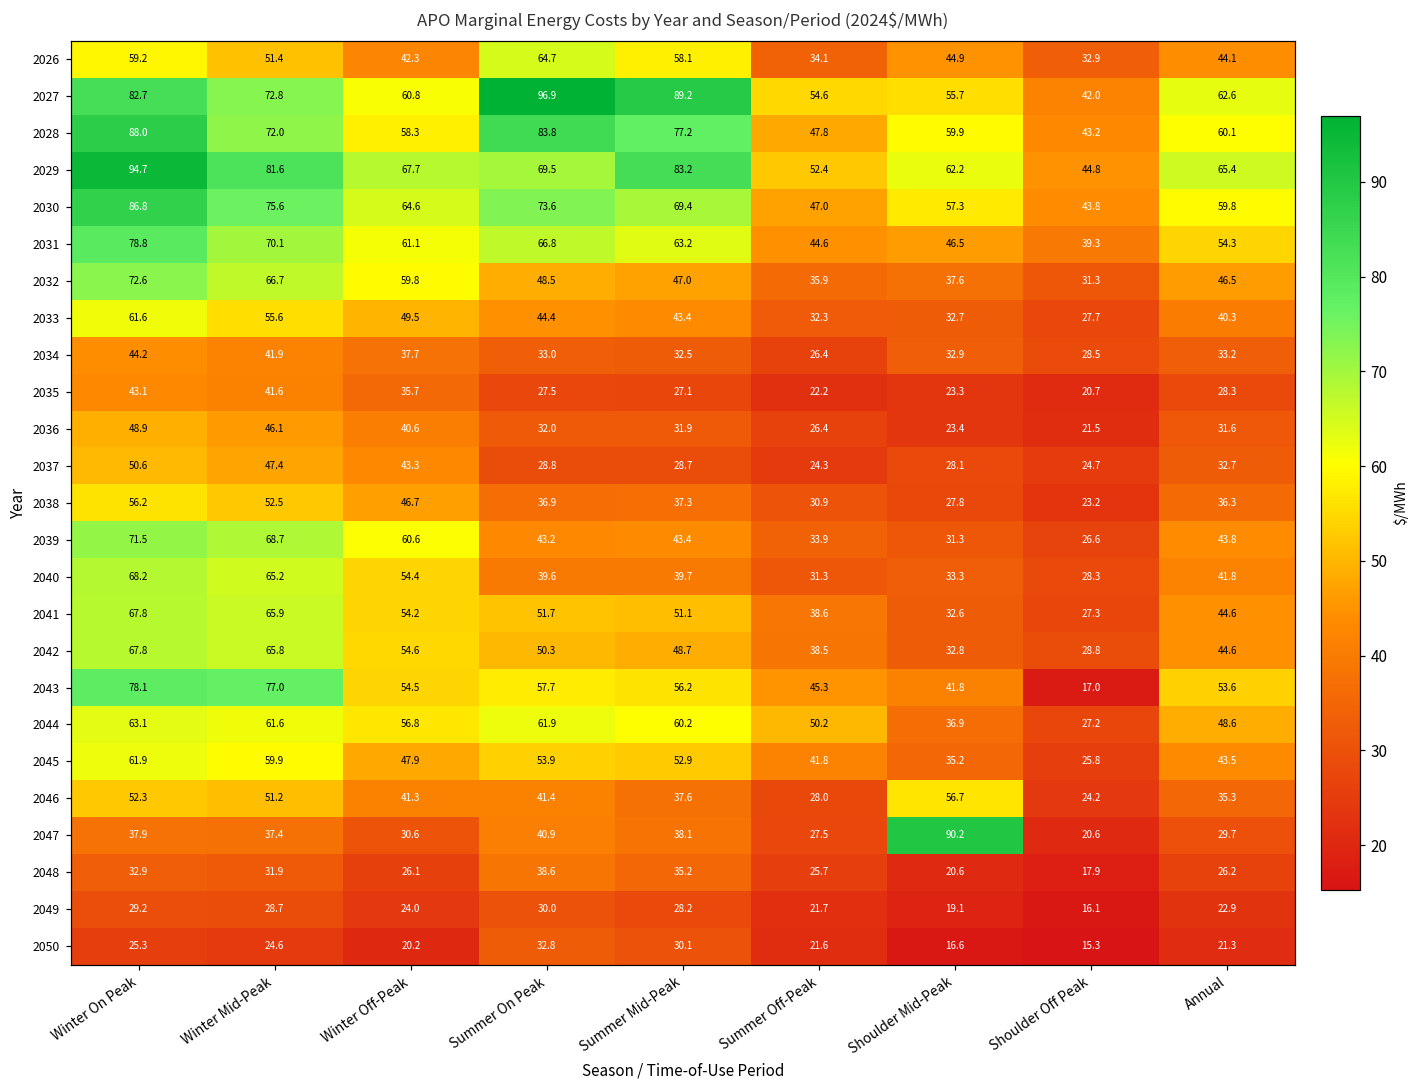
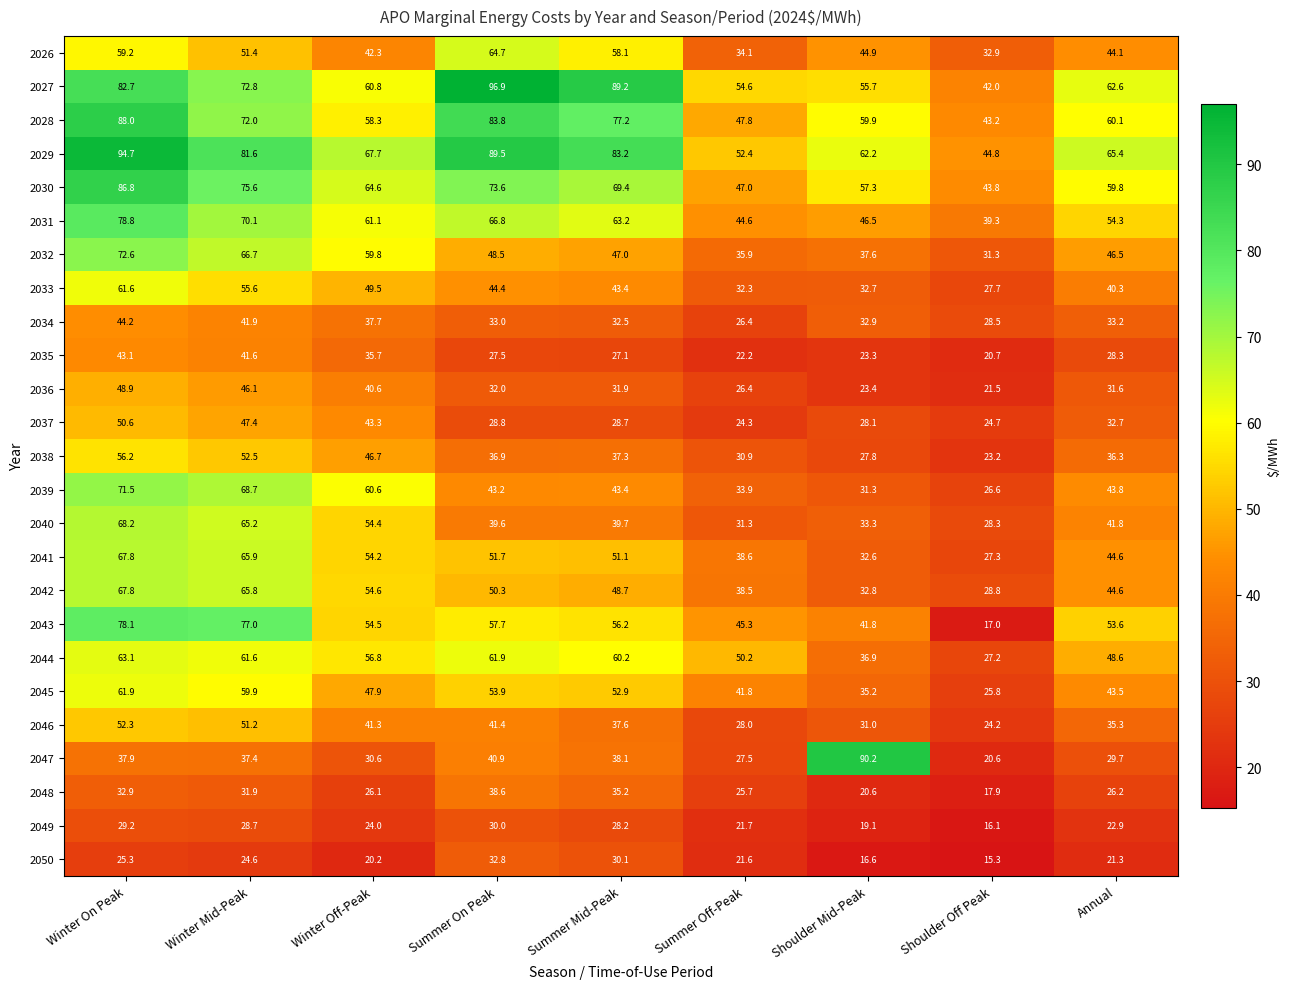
2029, Summer On Peak: 69.5 -> 89.5
2046, Shoulder Mid-Peak: 56.7 -> 31.0
